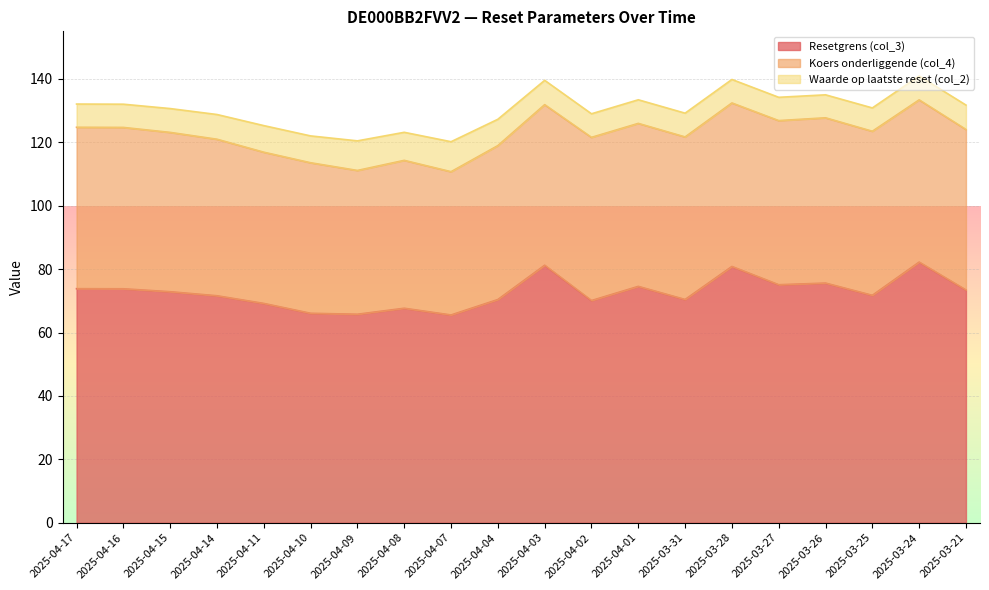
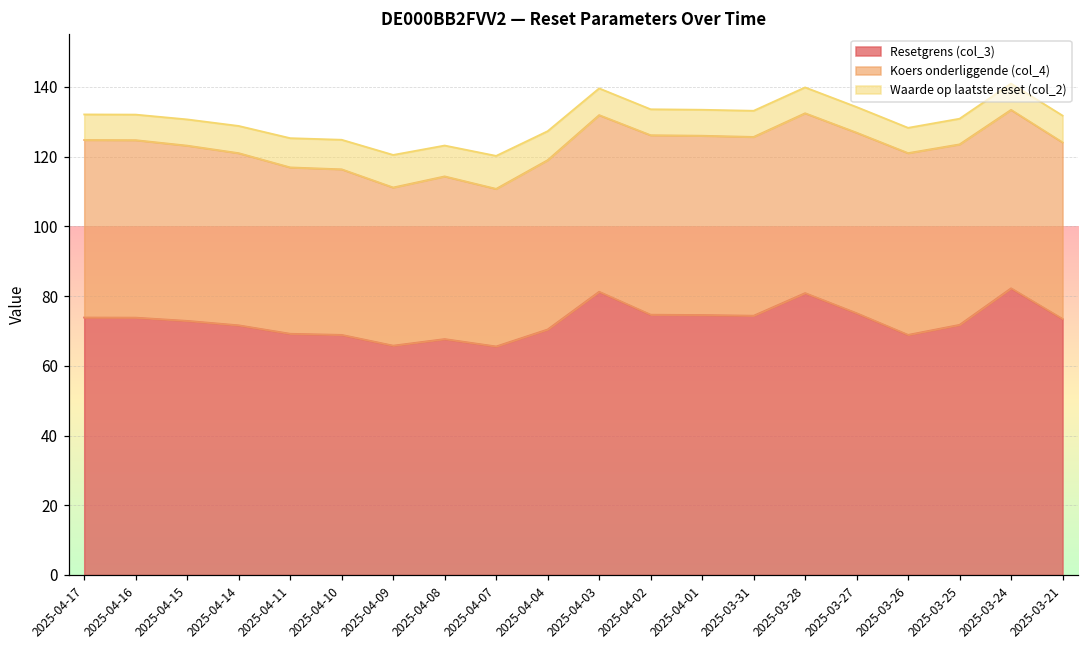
Resetgrens (col_3), 2025-04-10: 66 -> 69
Resetgrens (col_3), 2025-04-02: 70 -> 75
Resetgrens (col_3), 2025-03-31: 70 -> 74
Resetgrens (col_3), 2025-03-26: 76 -> 69
